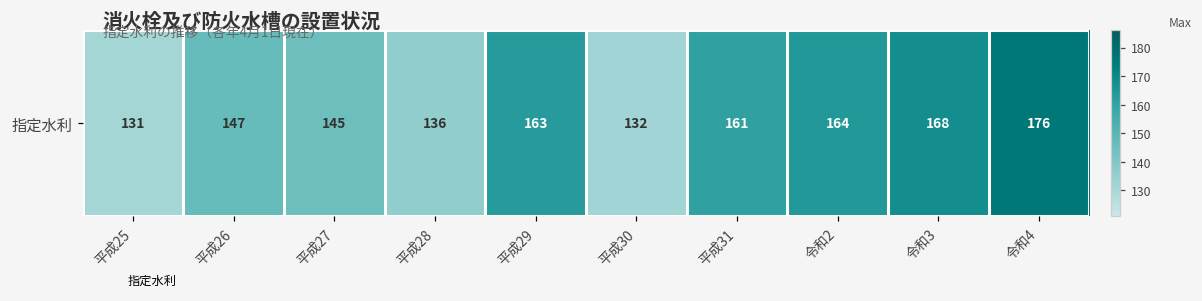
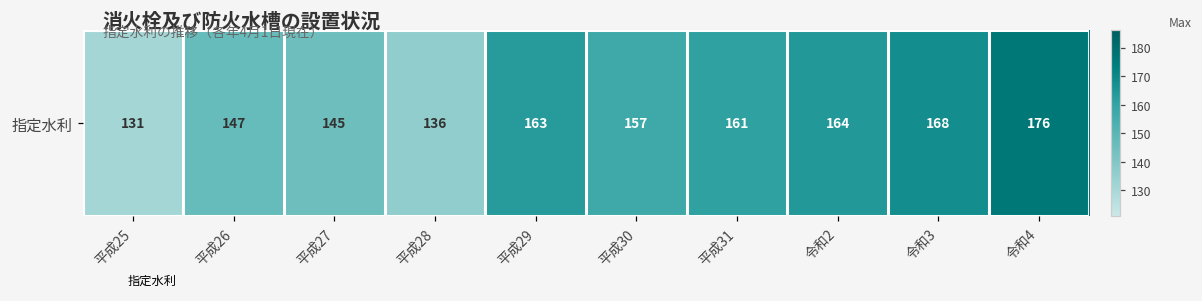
指定水利, 平成30: 132 -> 157
